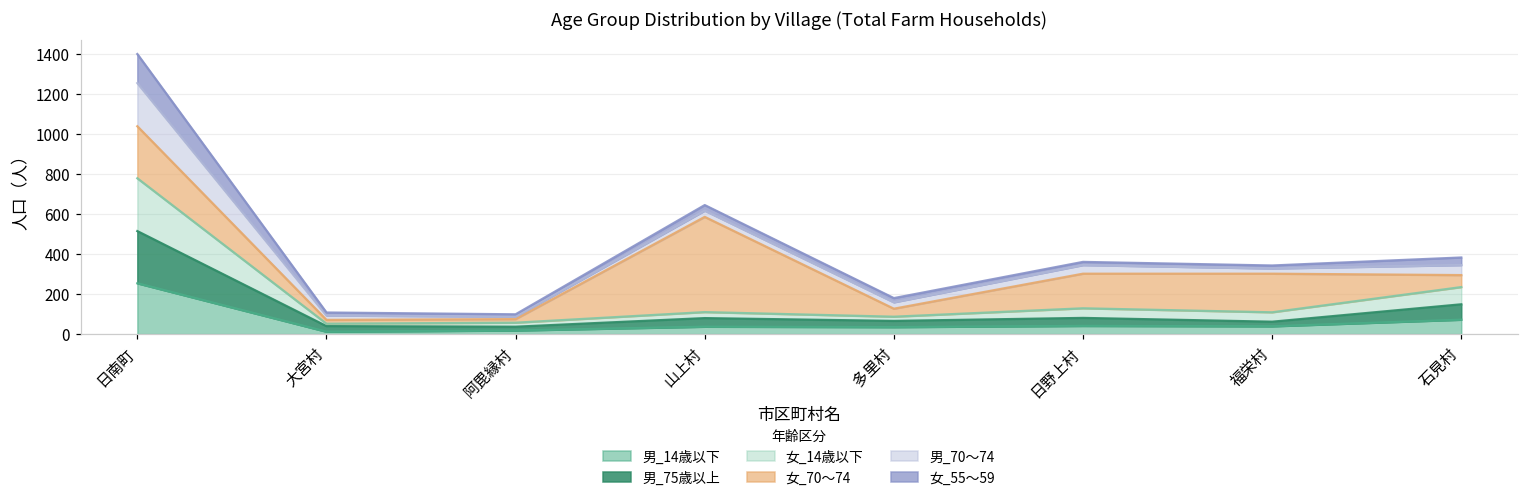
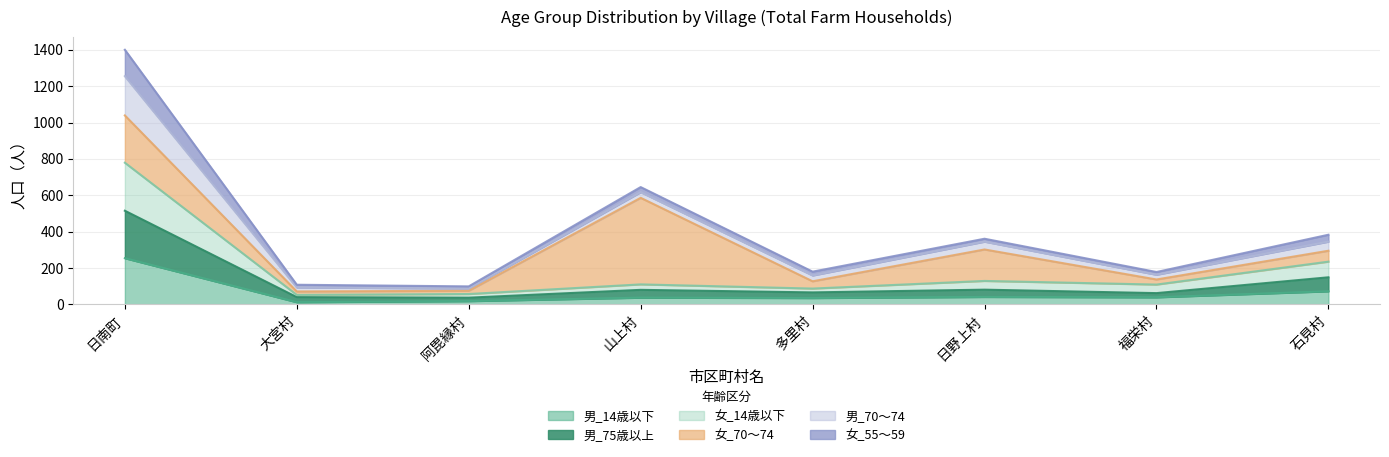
女_70～74, 福栄村: 190 -> 30
